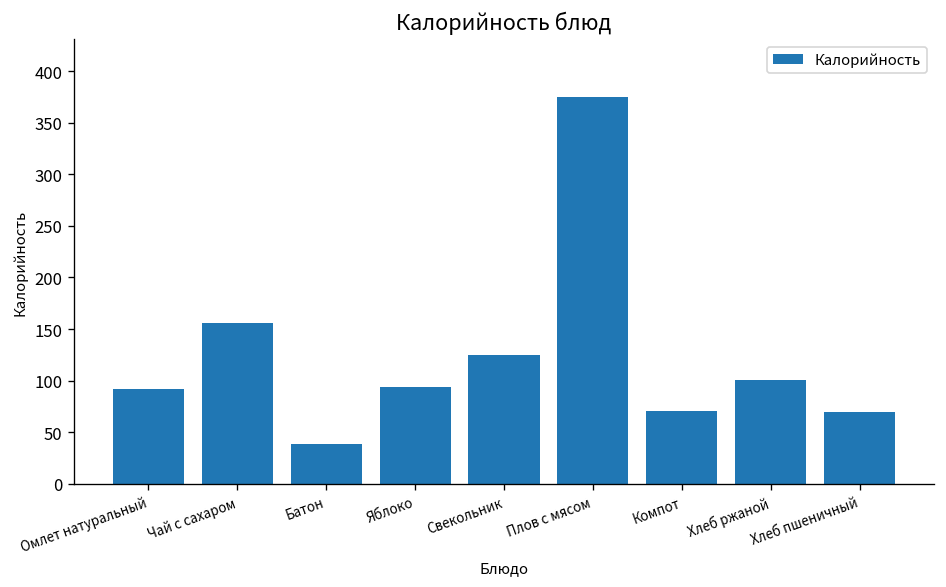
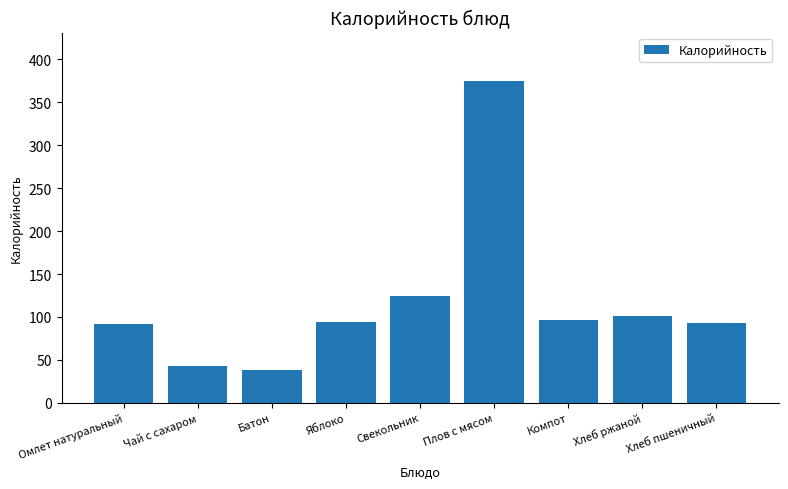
Чай с сахаром: 160 -> 40
Компот: 70 -> 100
Хлеб пшеничный: 70 -> 90
